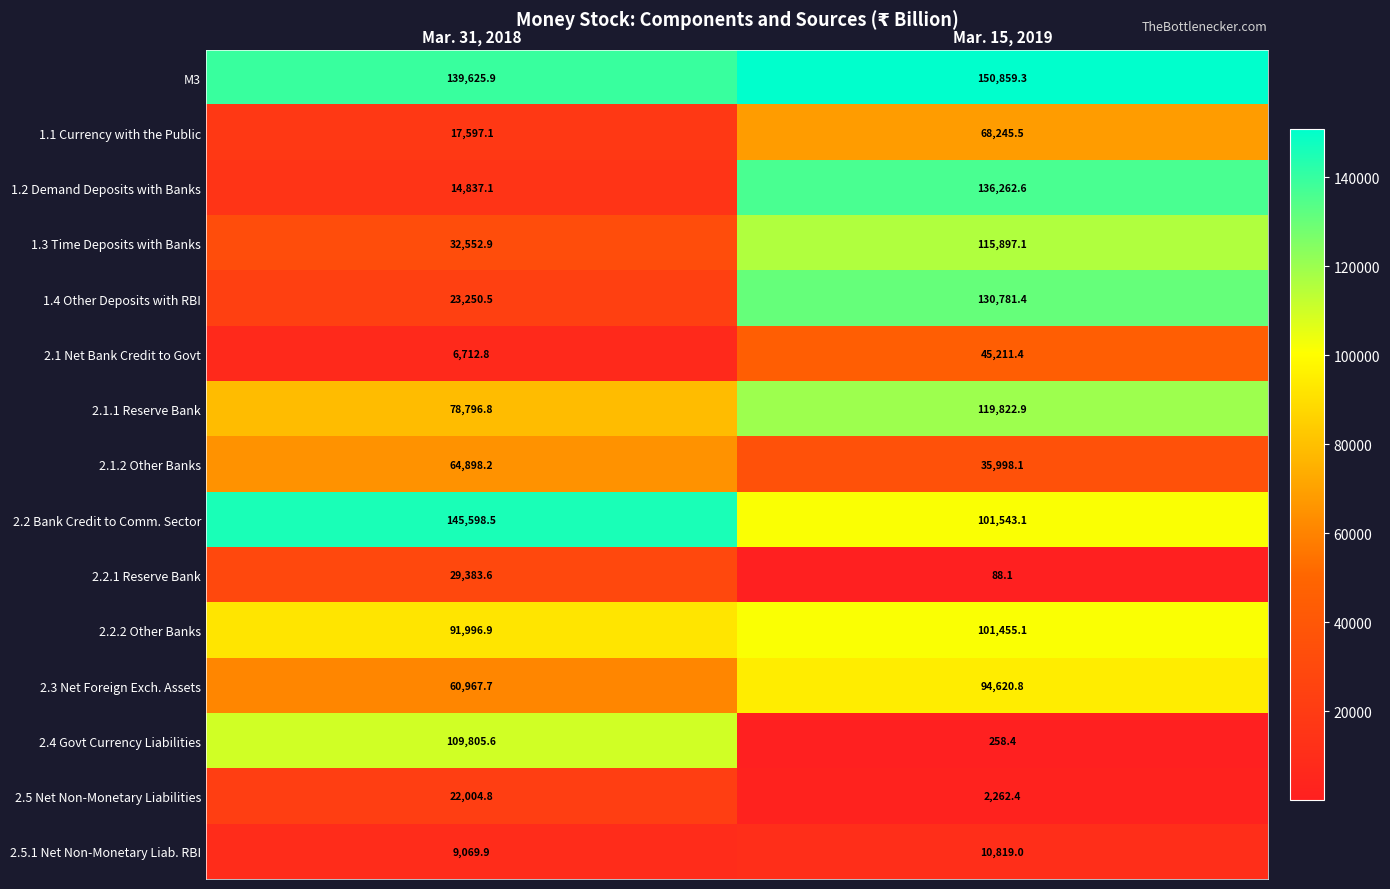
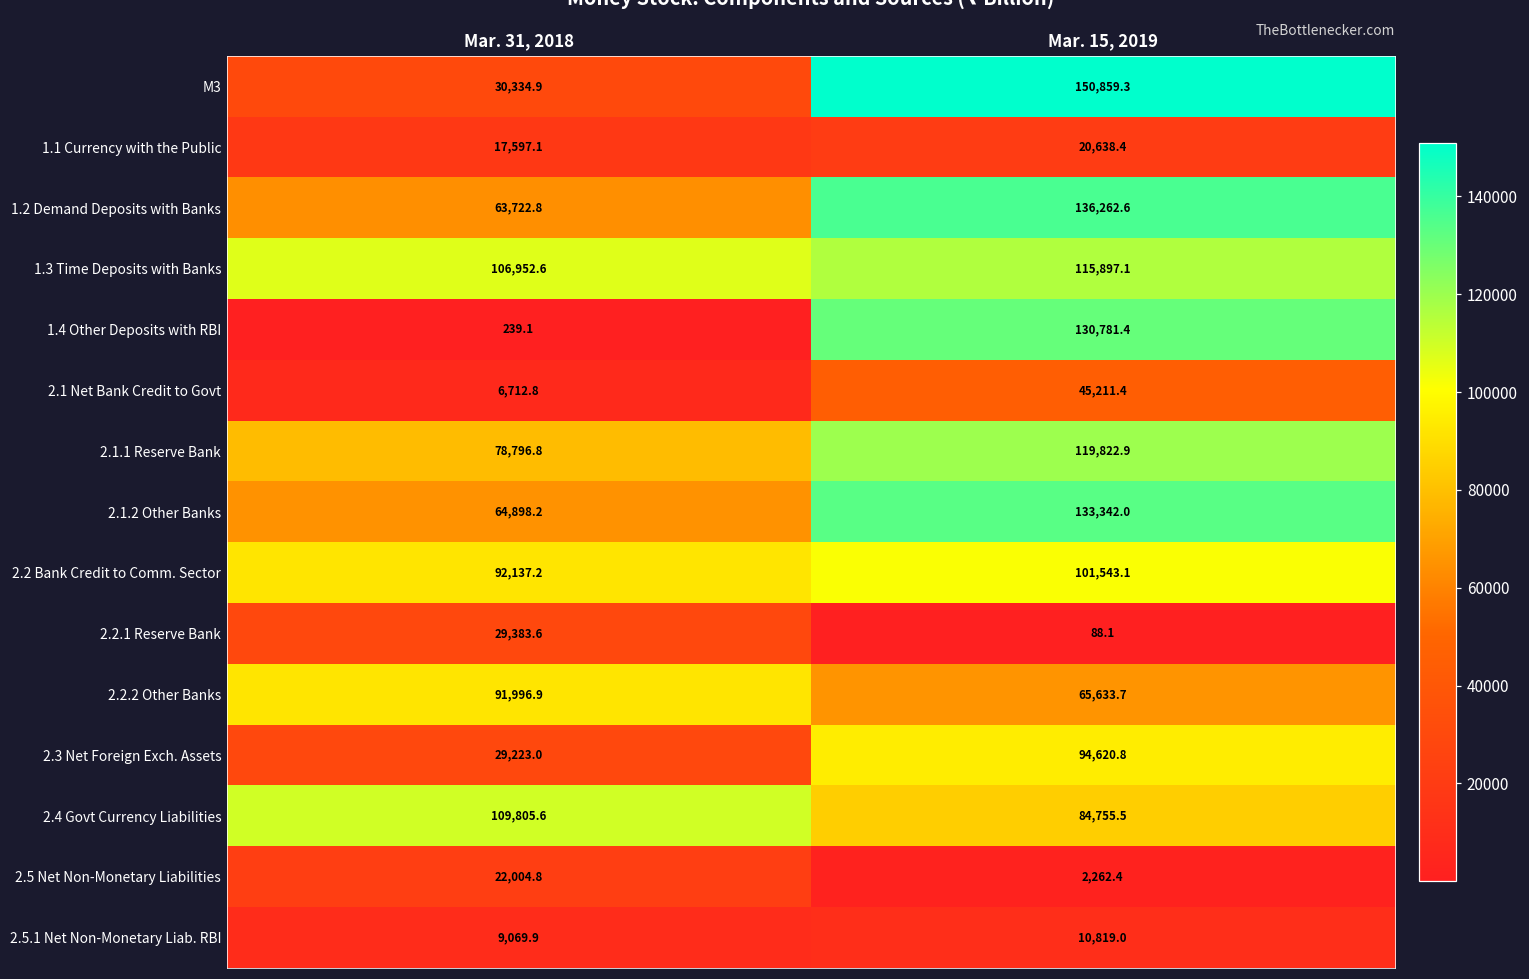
M3, Mar. 31, 2018: 139,625.9 -> 30,334.9
1.1 Currency with the Public, Mar. 15, 2019: 68,245.5 -> 20,638.4
1.2 Demand Deposits with Banks, Mar. 31, 2018: 14,837.1 -> 63,722.8
1.3 Time Deposits with Banks, Mar. 31, 2018: 32,552.9 -> 106,952.6
1.4 Other Deposits with RBI, Mar. 31, 2018: 23,250.5 -> 239.1
2.1.2 Other Banks, Mar. 15, 2019: 35,998.1 -> 133,342.0
2.2 Bank Credit to Comm. Sector, Mar. 31, 2018: 145,598.5 -> 92,137.2
2.2.2 Other Banks, Mar. 15, 2019: 101,455.1 -> 65,633.7
2.3 Net Foreign Exch. Assets, Mar. 31, 2018: 60,967.7 -> 29,223.0
2.4 Govt Currency Liabilities, Mar. 15, 2019: 258.4 -> 84,755.5
